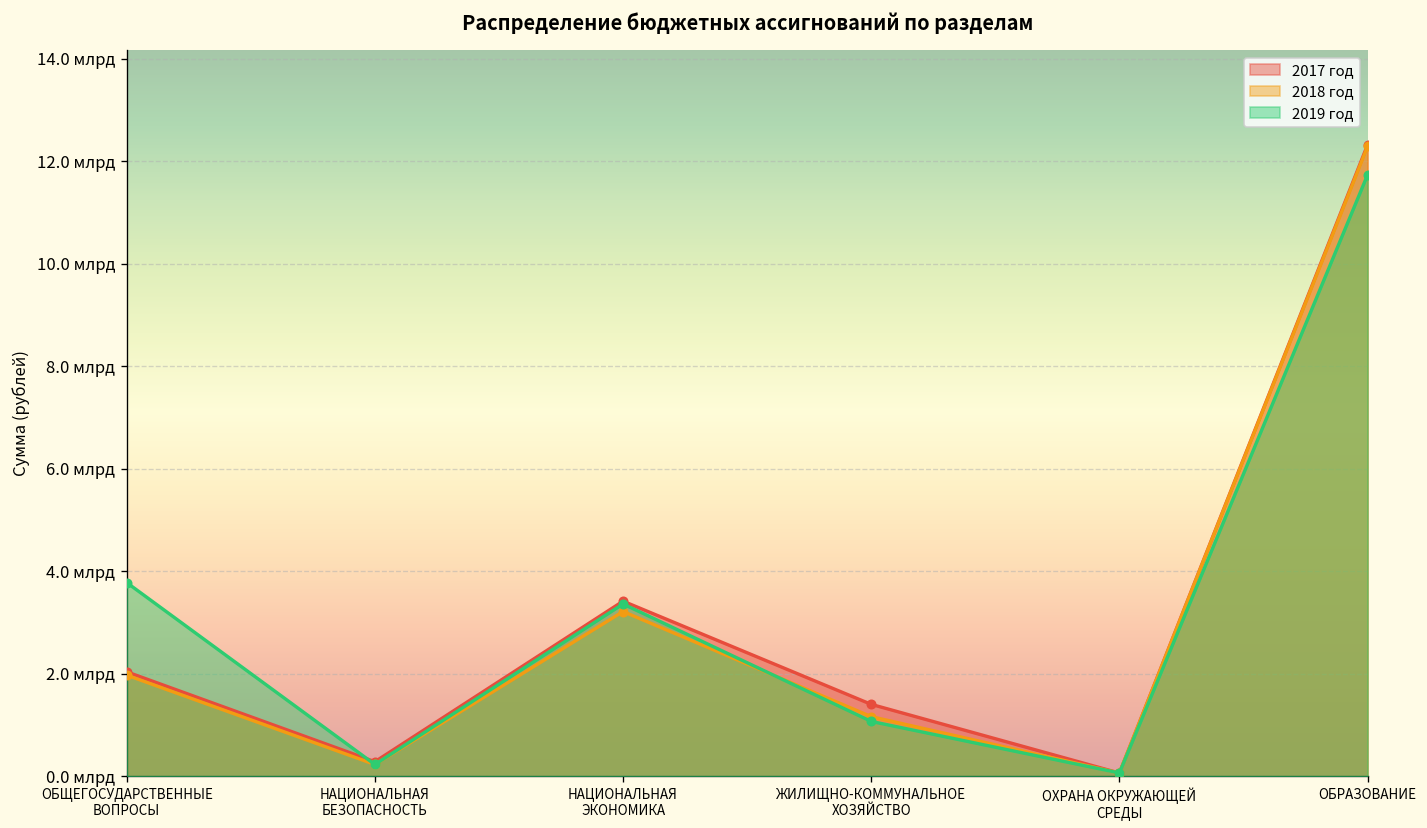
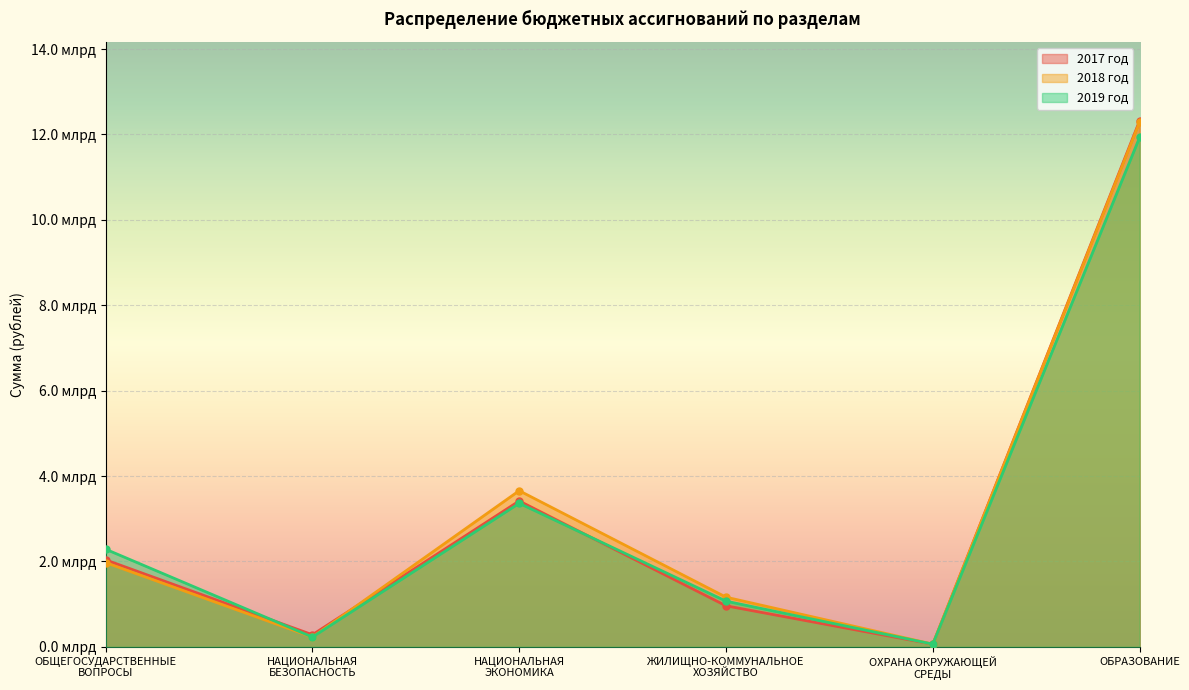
2019 год, ОБЩЕГОСУДАРСТВЕННЫЕ ВОПРОСЫ: 3.8 млрд -> 2.3 млрд
2018 год, НАЦИОНАЛЬНАЯ ЭКОНОМИКА: 3.2 млрд -> 3.7 млрд
2017 год, ЖИЛИЩНО-КОММУНАЛЬНОЕ ХОЗЯЙСТВО: 1.4 млрд -> 1.0 млрд
2019 год, ОБРАЗОВАНИЕ: 11.7 млрд -> 11.9 млрд
